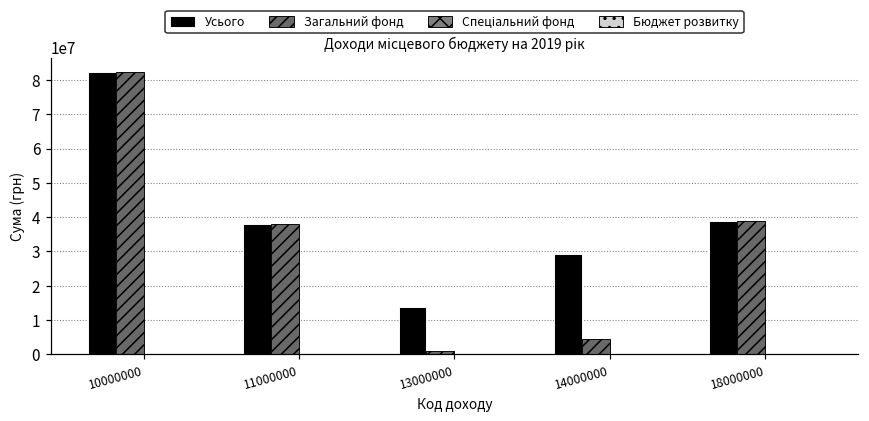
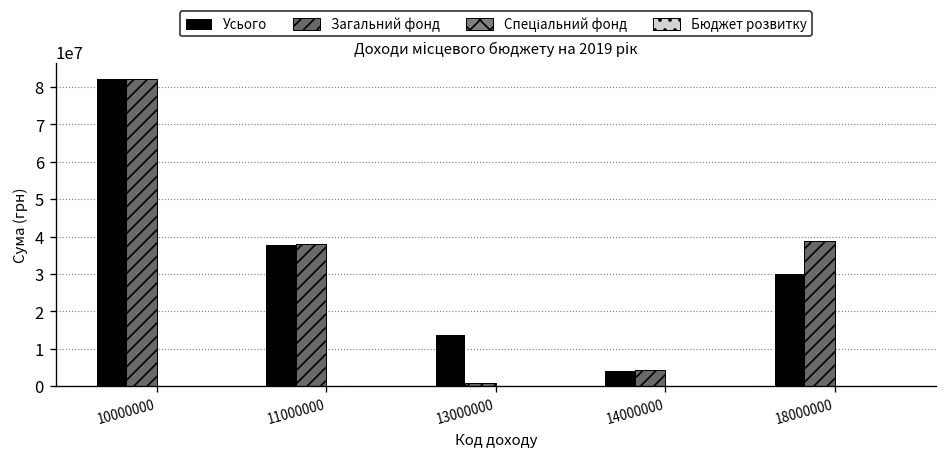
Усього, 14000000: 29000000 -> 4000000
Усього, 18000000: 39000000 -> 30000000
